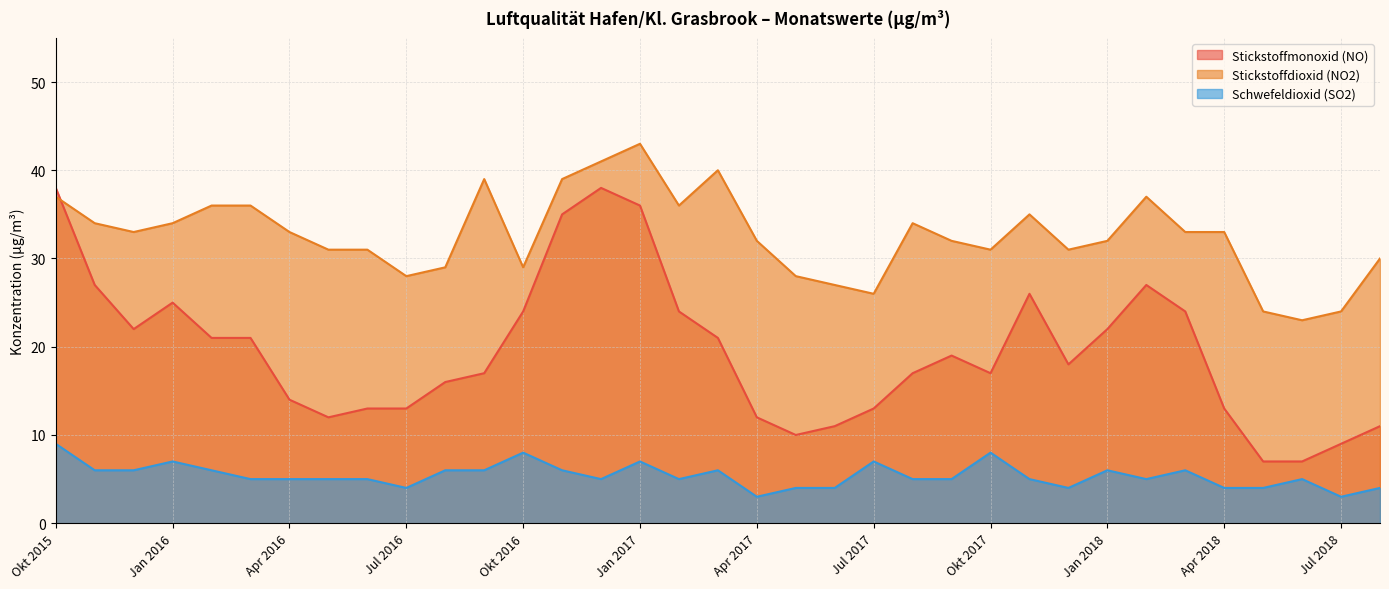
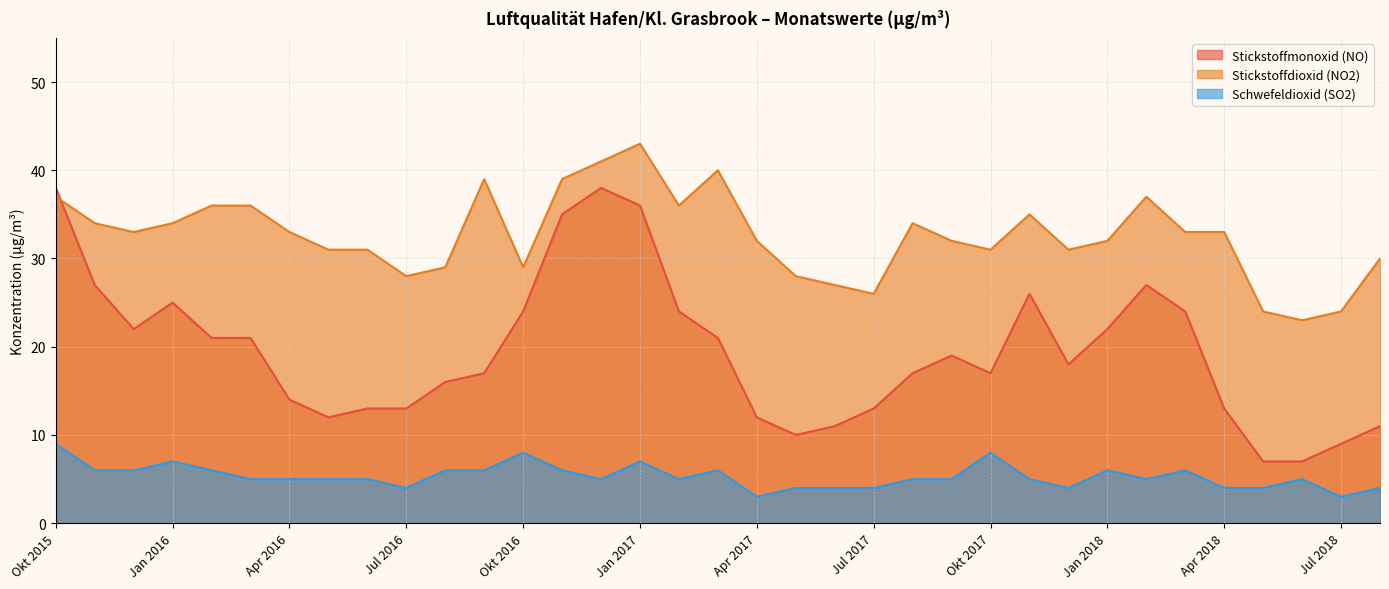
Schwefeldioxid (SO2), Jul 2017: 7 -> 4
